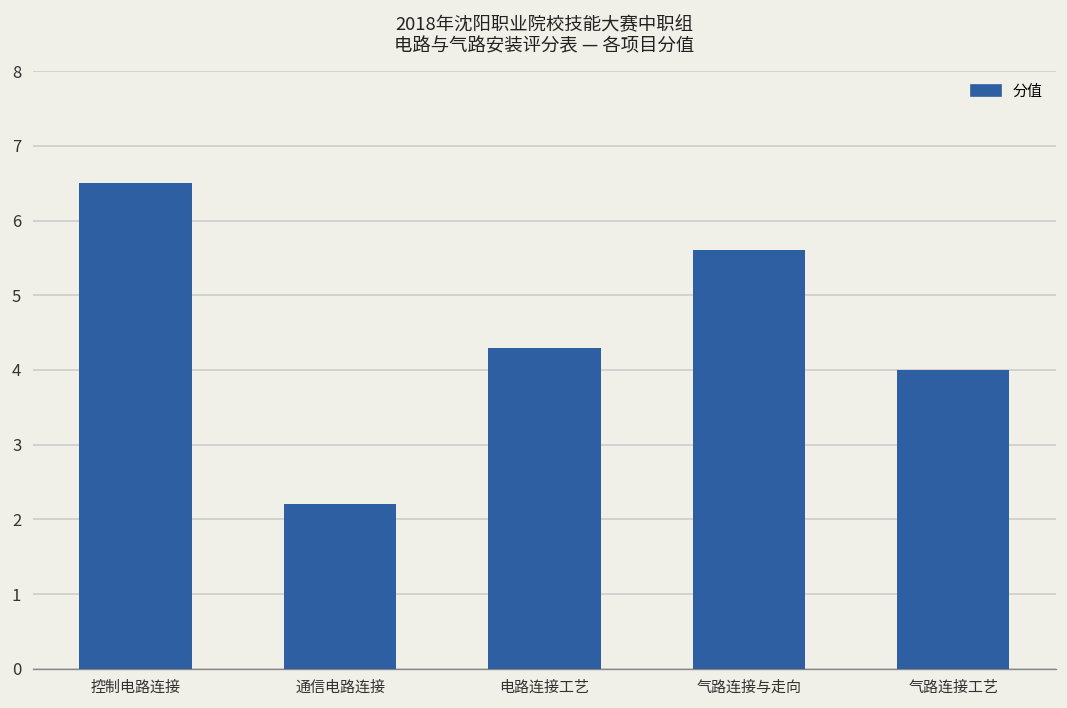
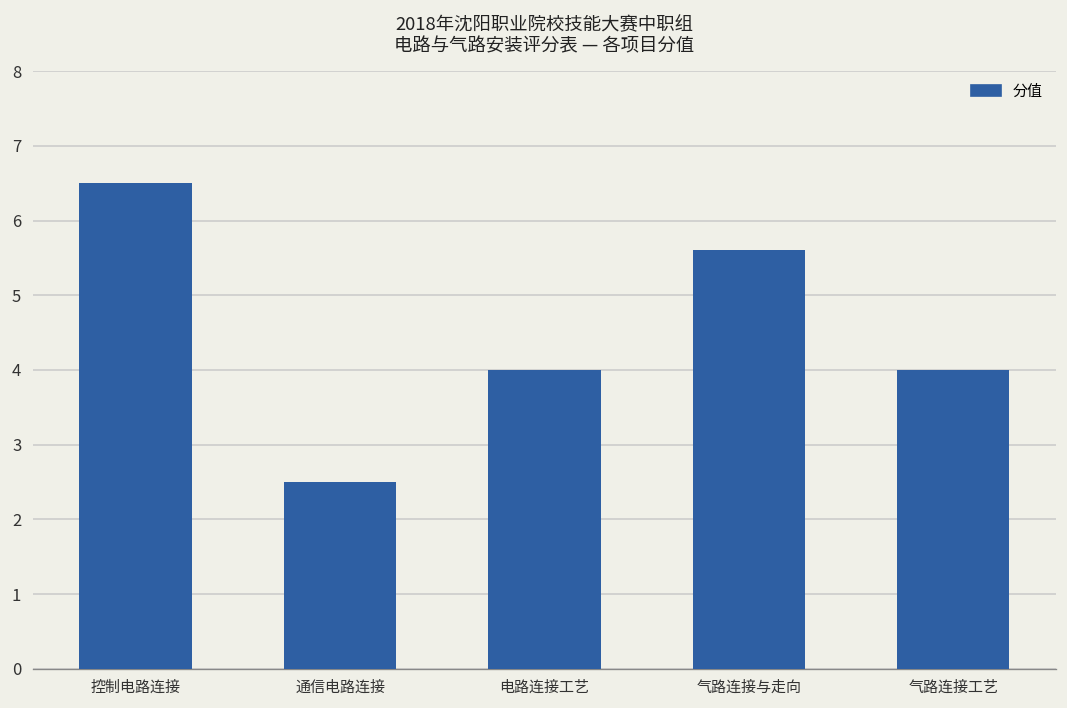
通信电路连接: 2.2 -> 2.5
电路连接工艺: 4.3 -> 4.0
